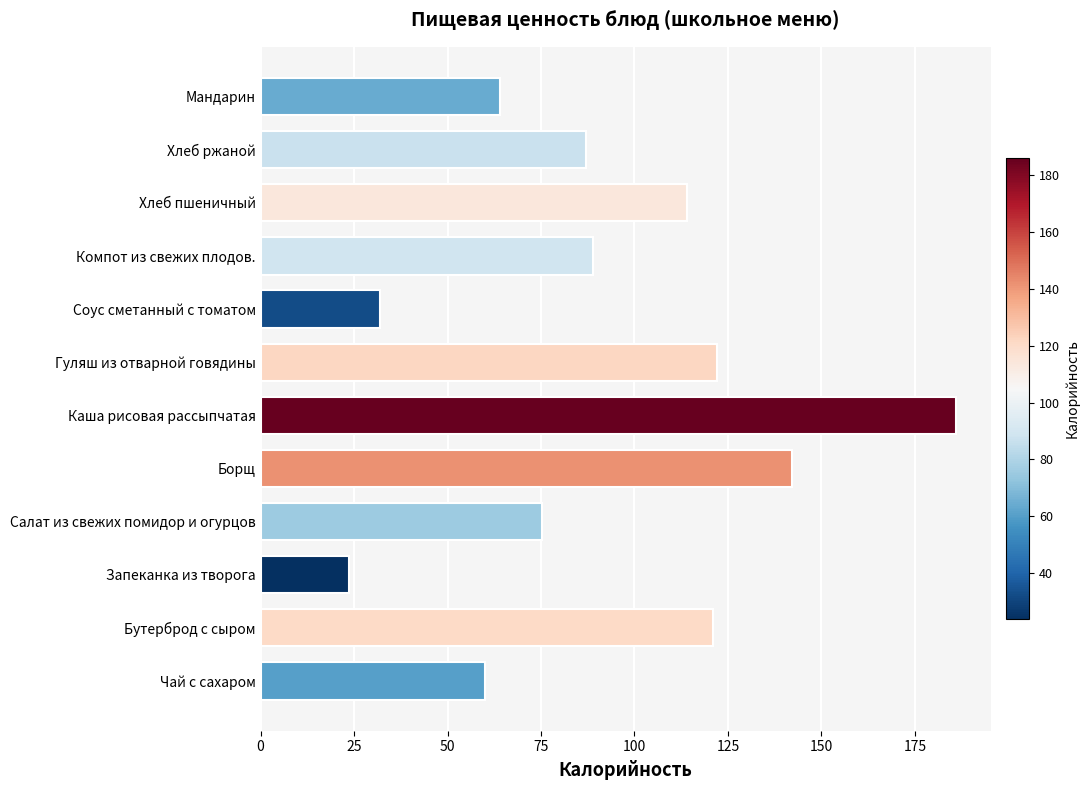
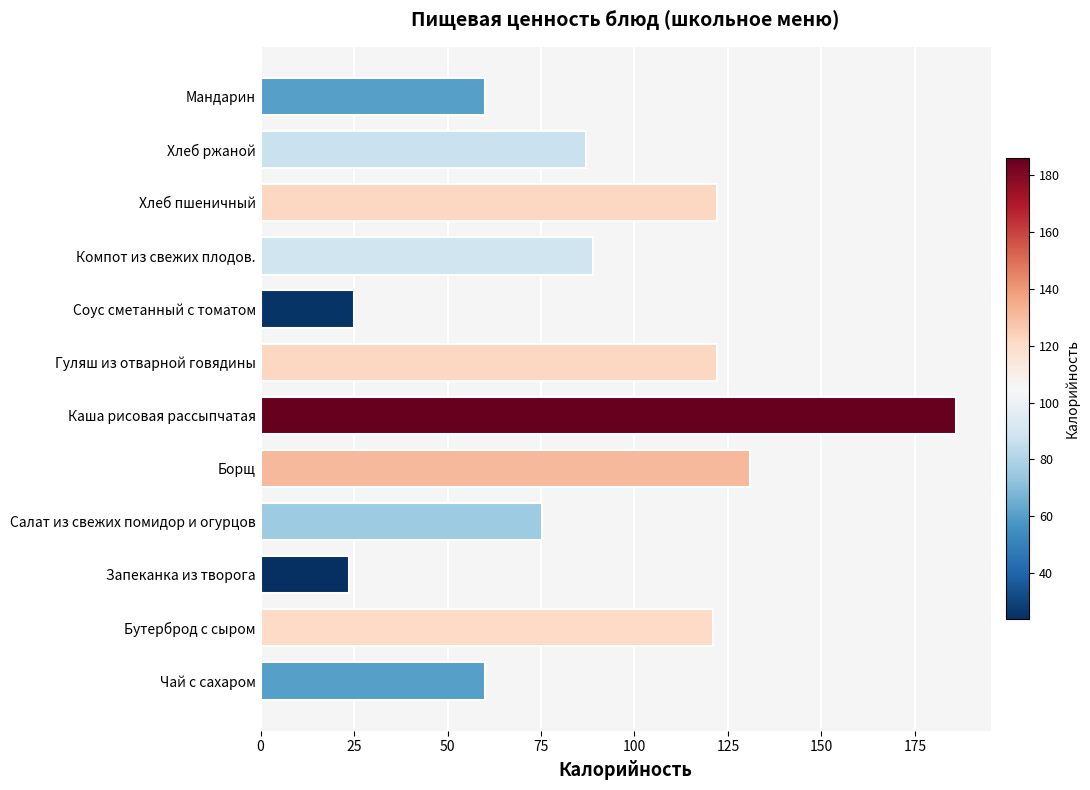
Мандарин: 64 -> 60
Хлеб пшеничный: 114 -> 122
Соус сметанный с томатом: 32 -> 25
Борщ: 142 -> 131
